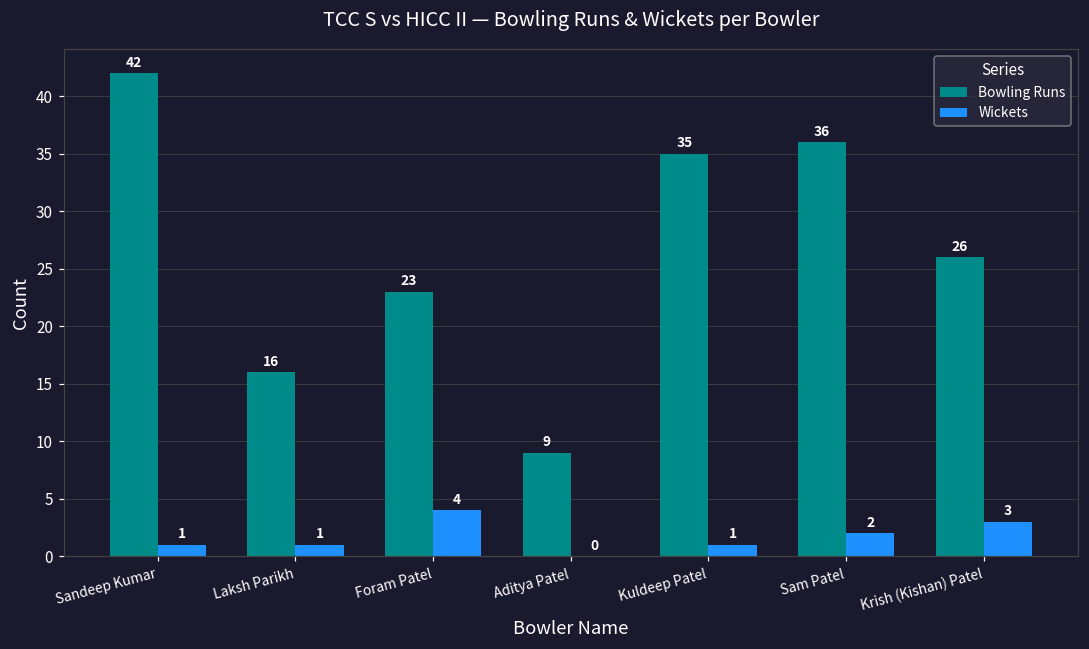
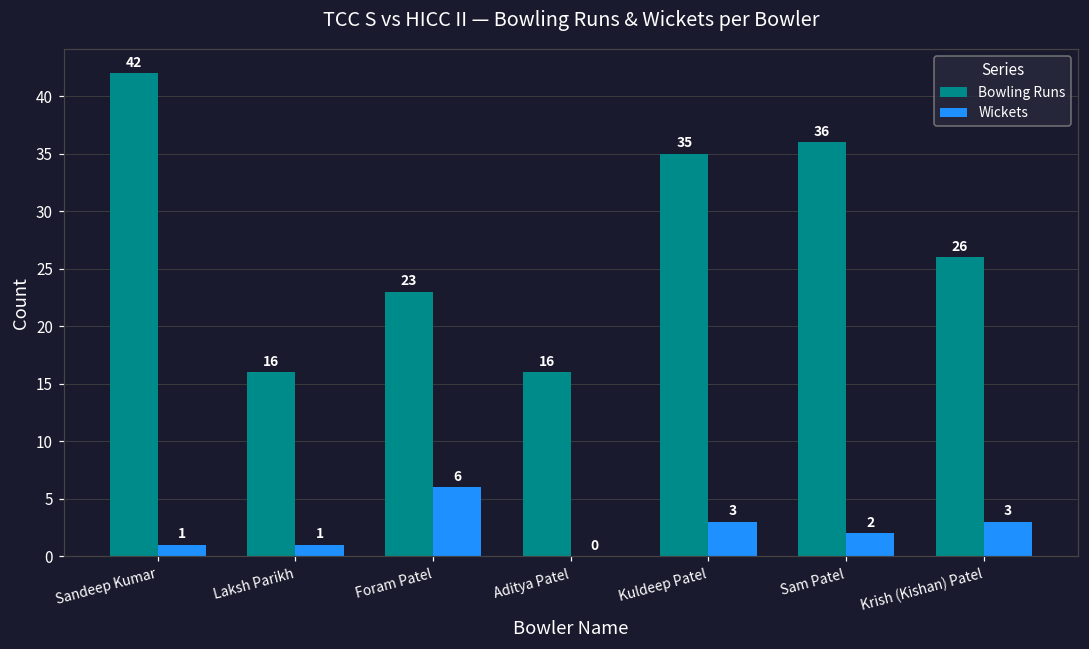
Wickets, Foram Patel: 4 -> 6
Bowling Runs, Aditya Patel: 9 -> 16
Wickets, Kuldeep Patel: 1 -> 3
